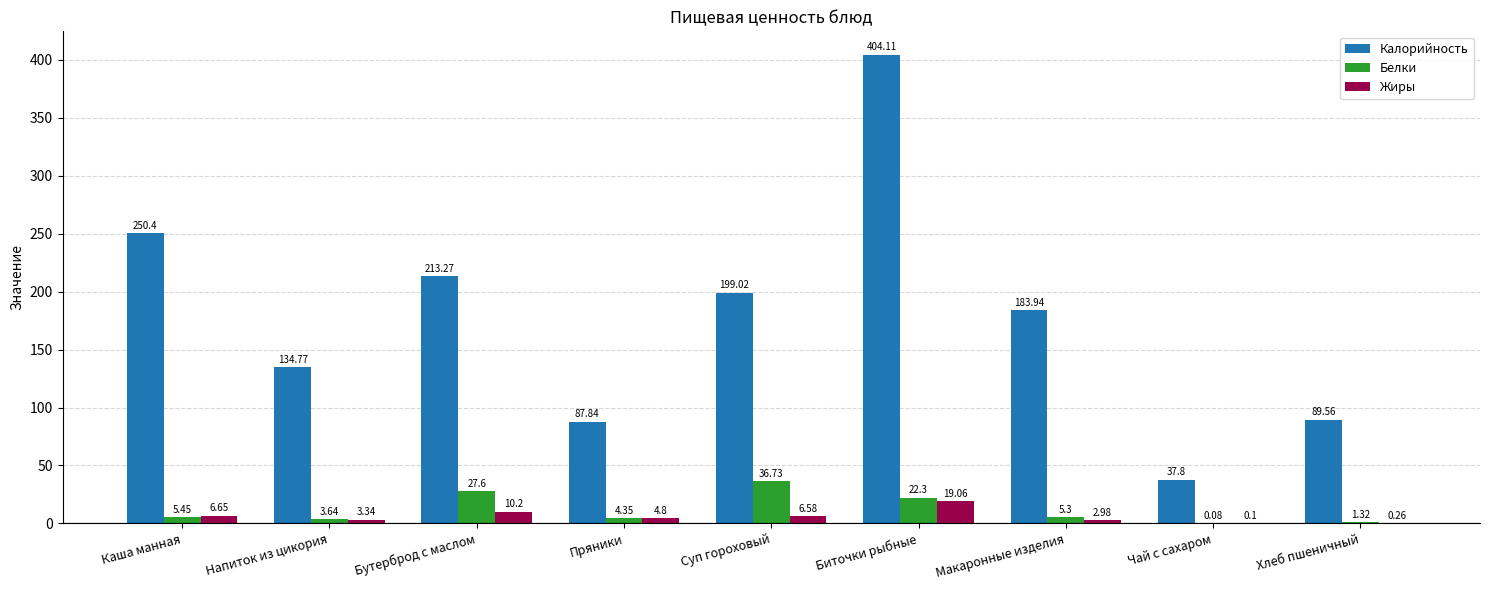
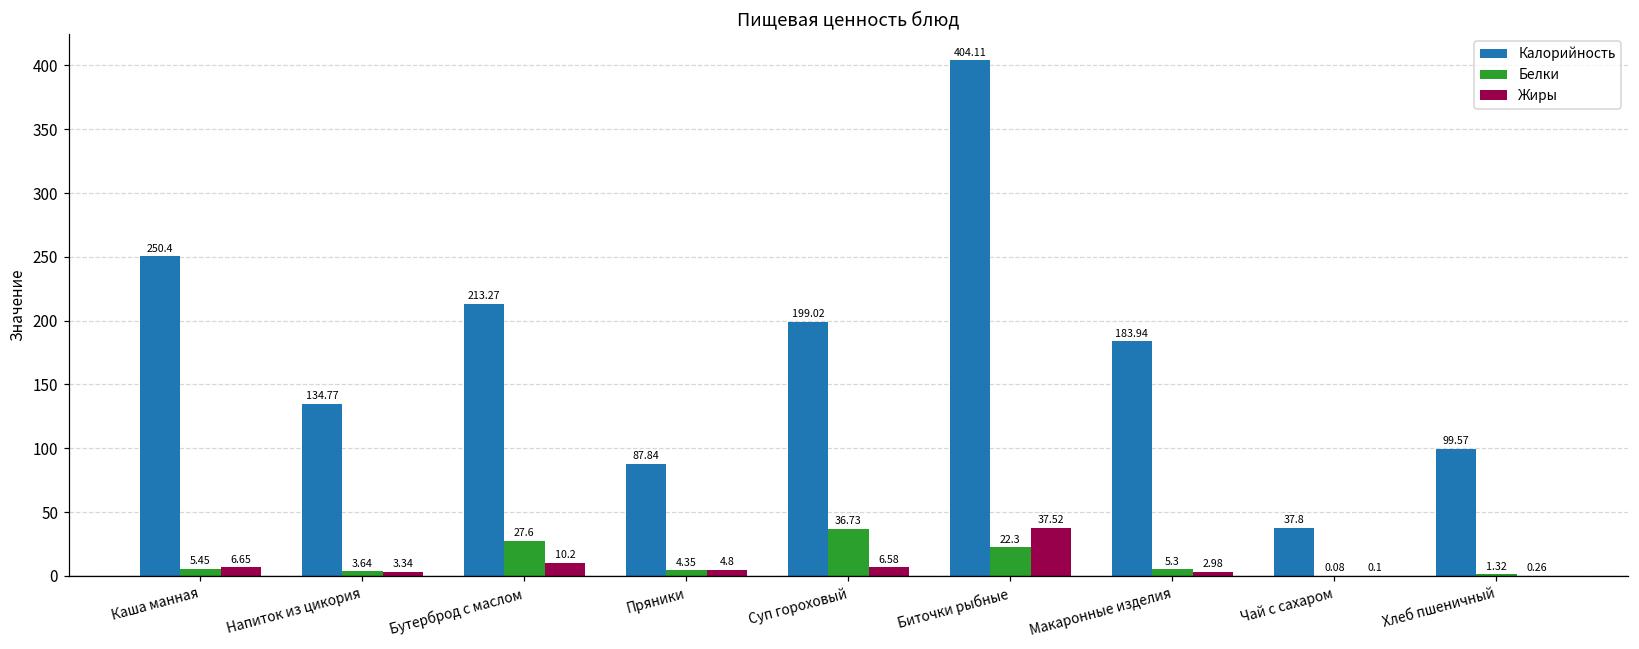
Жиры, Биточки рыбные: 19.06 -> 37.52
Калорийность, Хлеб пшеничный: 89.56 -> 99.57
